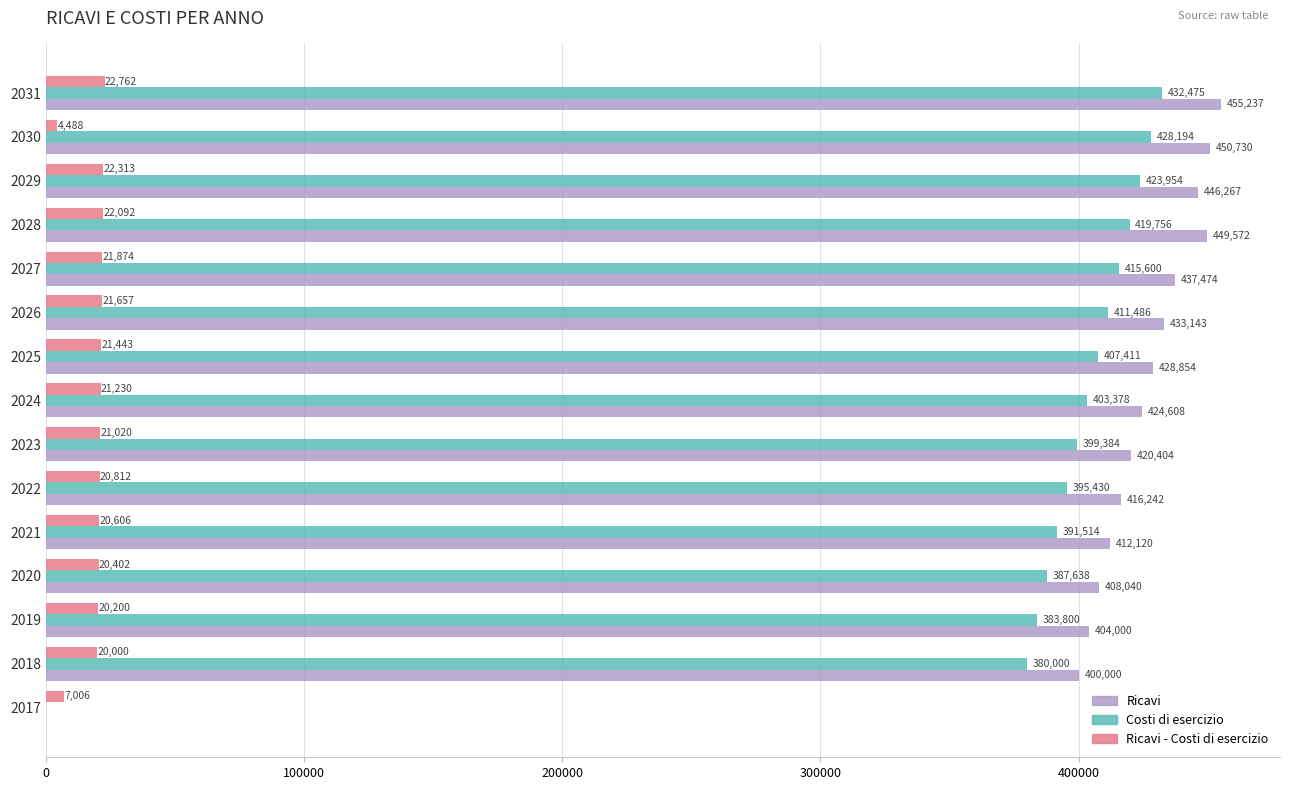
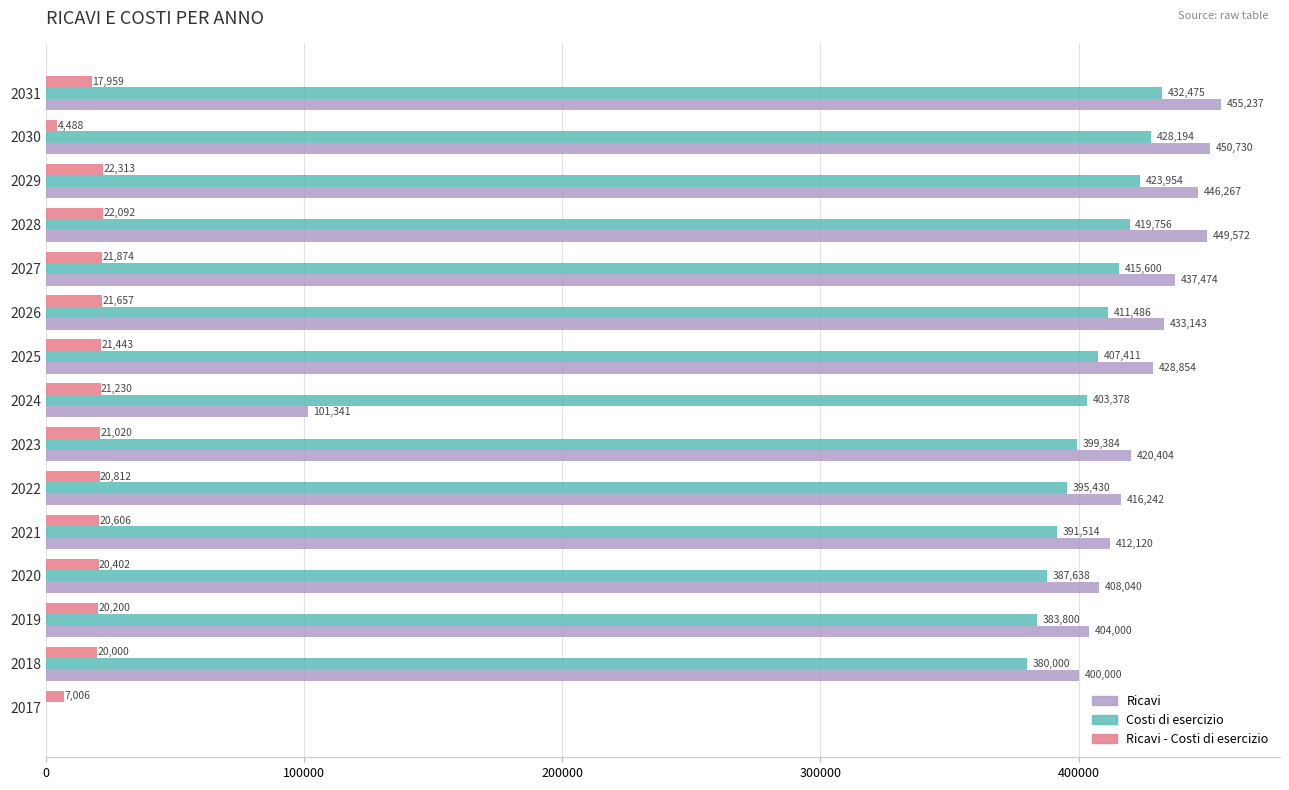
Ricavi - Costi di esercizio, 2031: 22,762 -> 17,959
Ricavi, 2024: 424,608 -> 101,341
